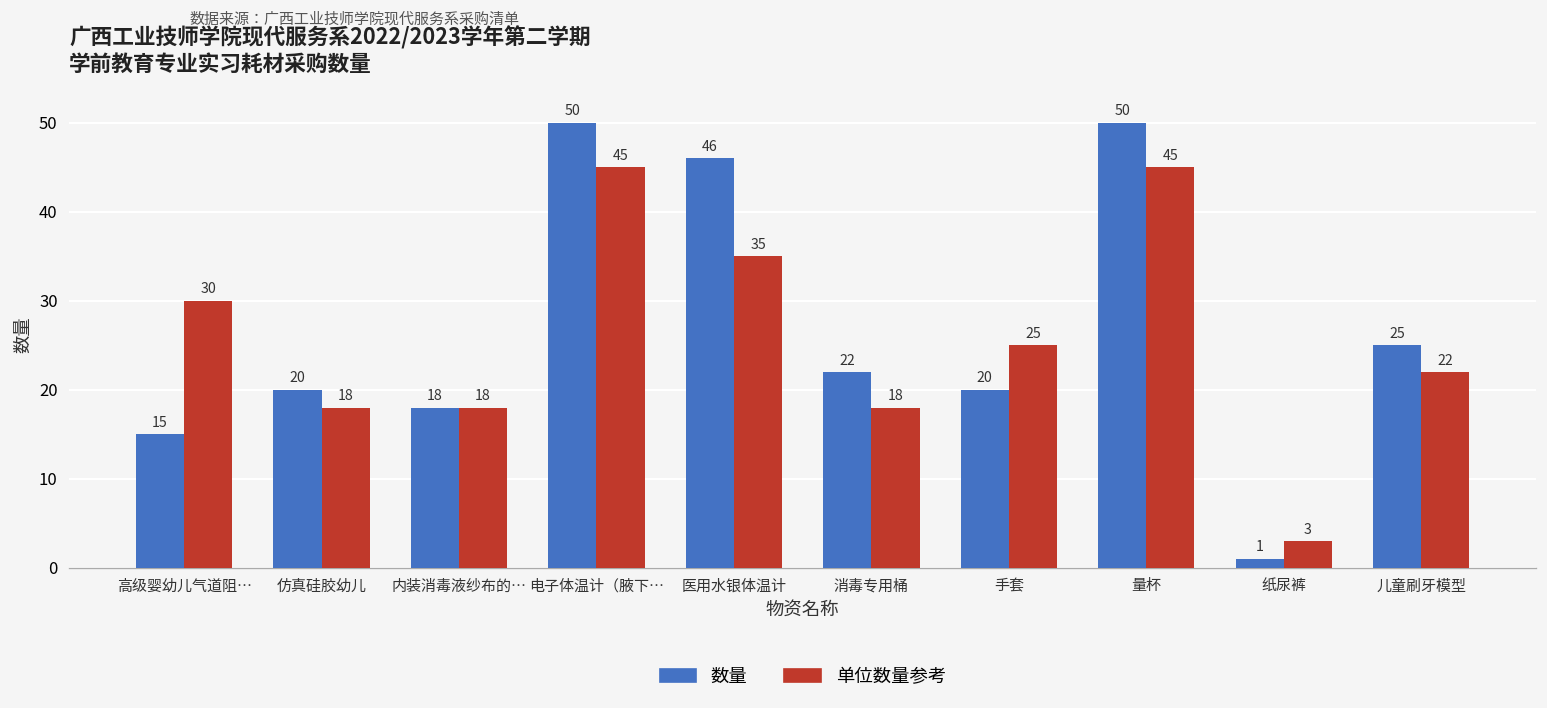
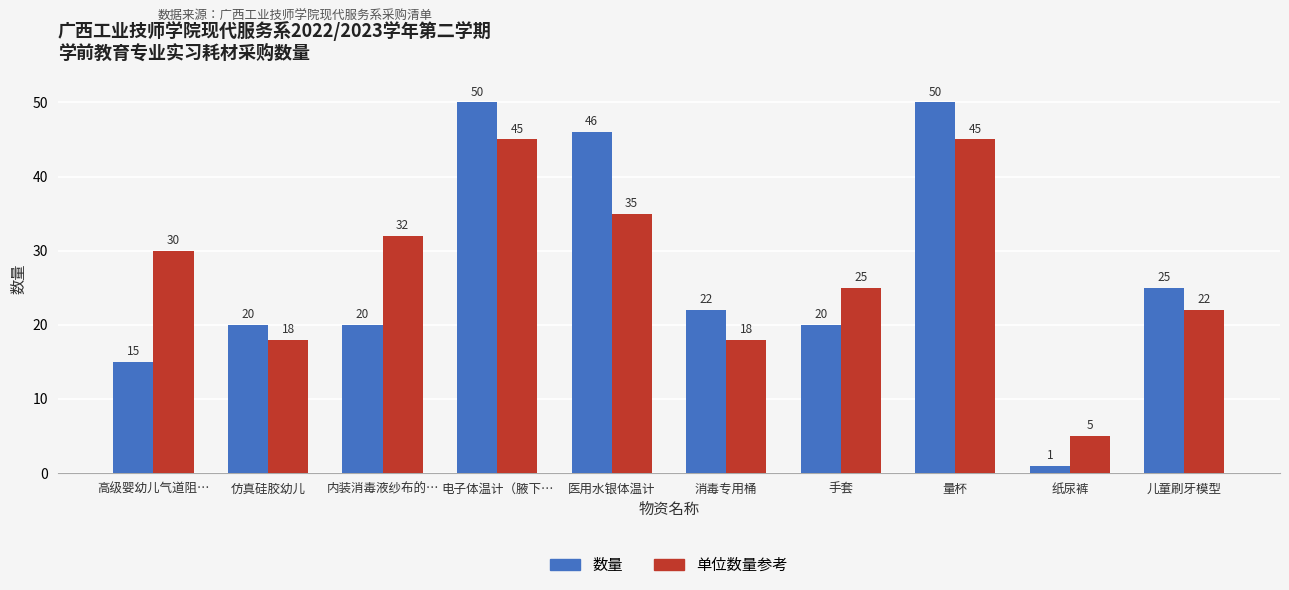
数量, 内装消毒液纱布的…: 18 -> 20
单位数量参考, 内装消毒液纱布的…: 18 -> 32
单位数量参考, 纸尿裤: 3 -> 5
